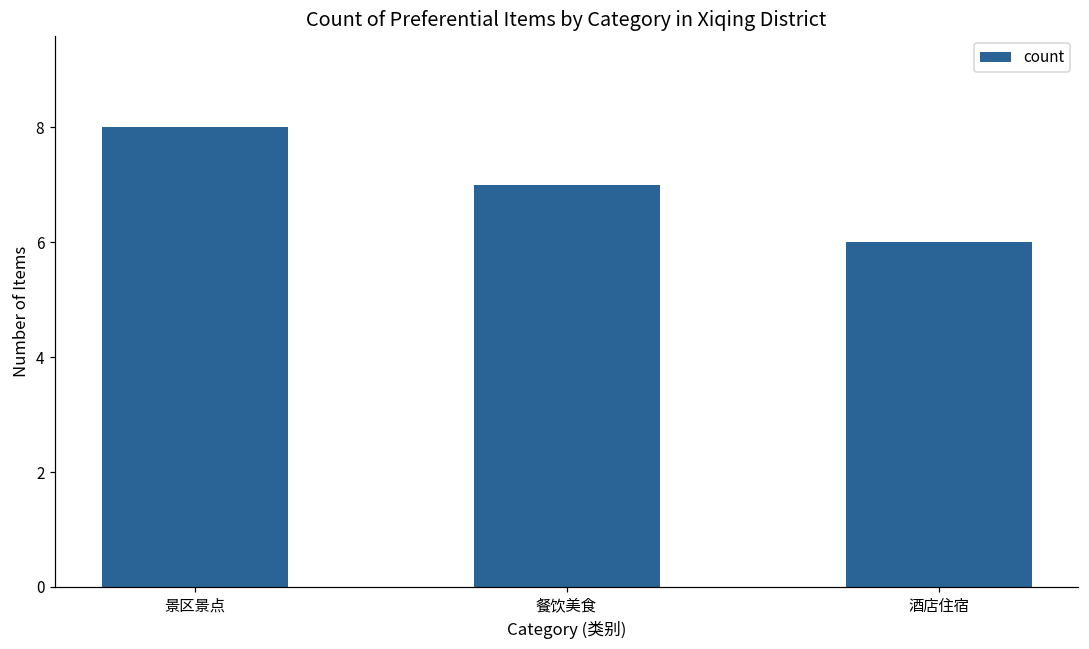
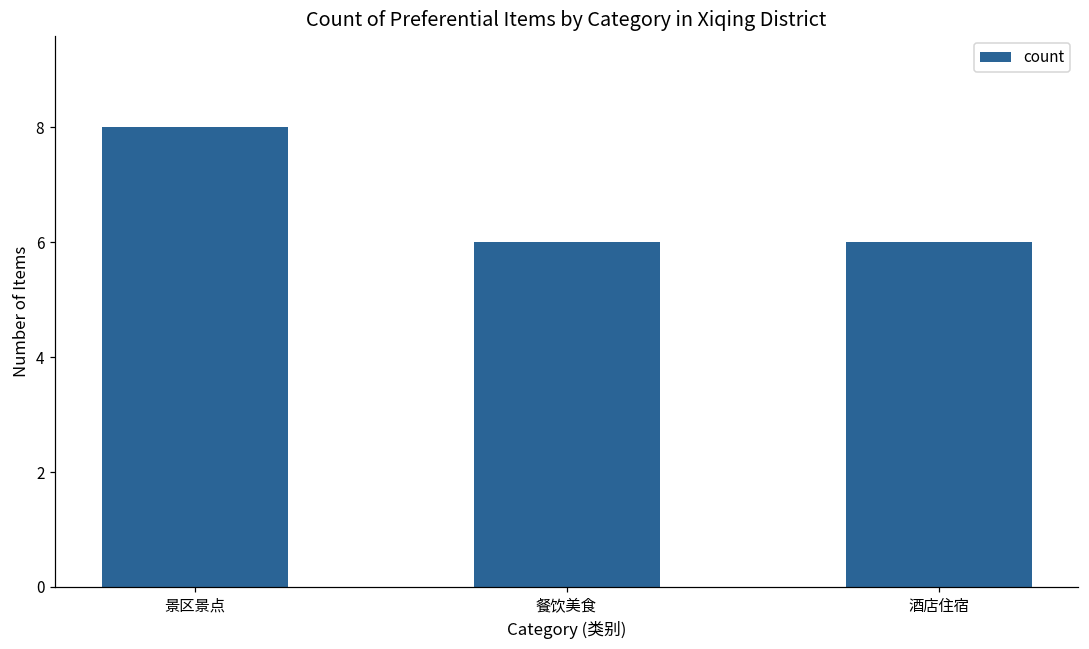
餐饮美食: 7 -> 6
